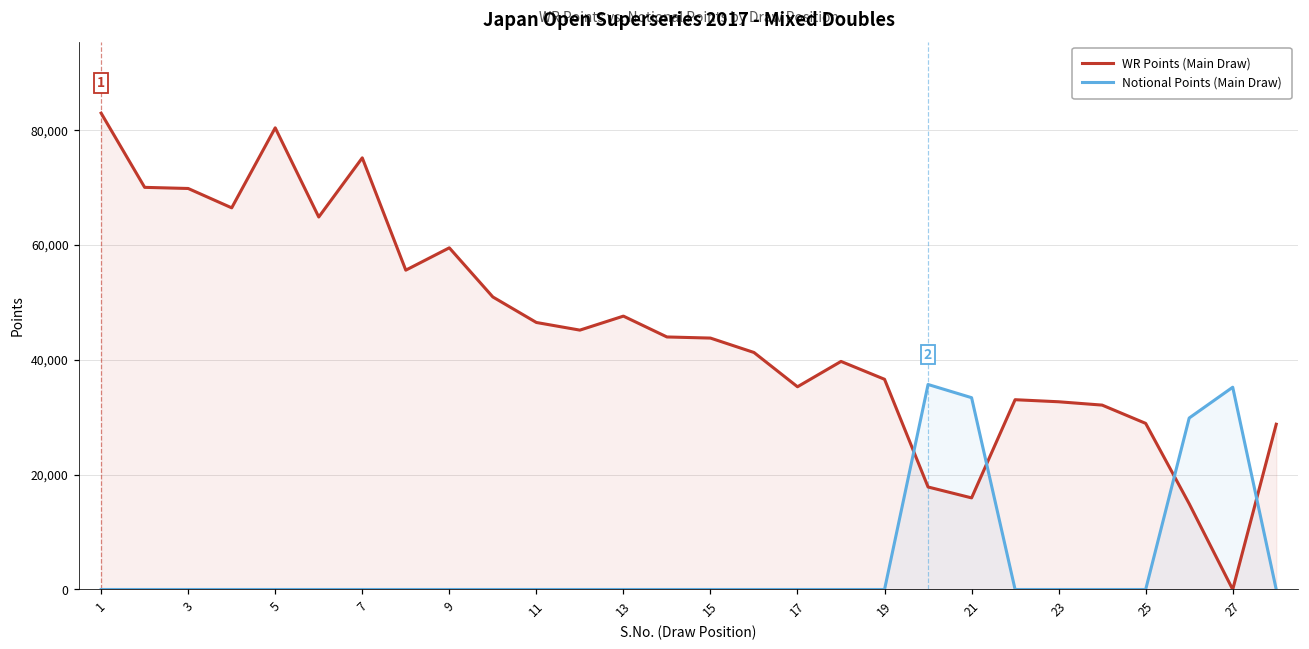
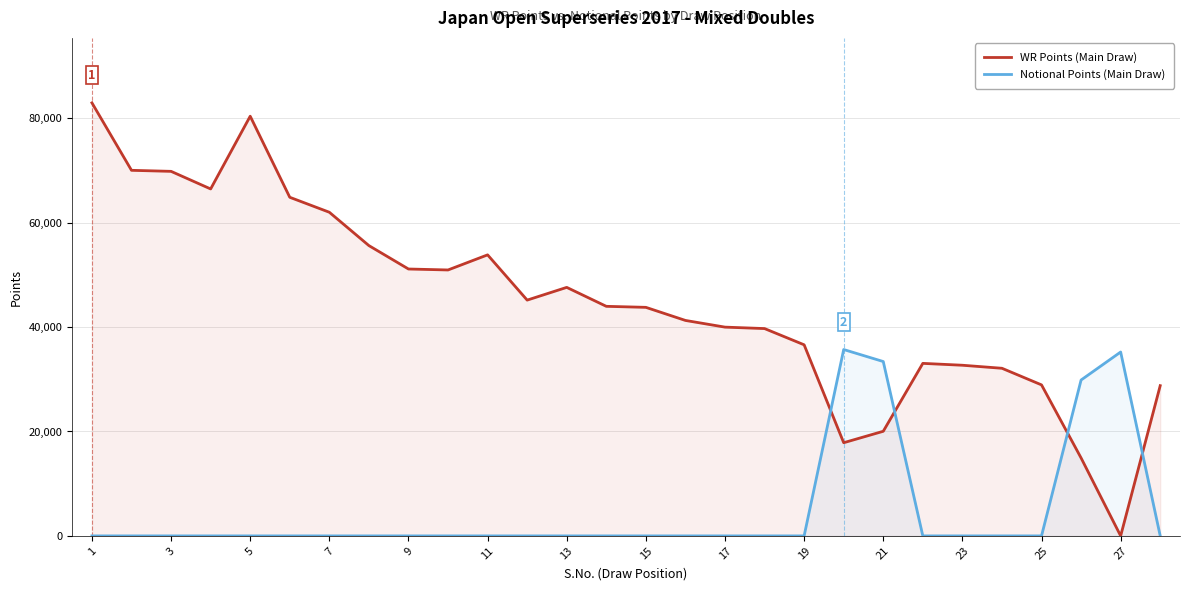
WR Points (Main Draw), 7: 75,000 -> 62,000
WR Points (Main Draw), 9: 59,000 -> 51,000
WR Points (Main Draw), 11: 46,000 -> 54,000
WR Points (Main Draw), 17: 35,000 -> 40,000
WR Points (Main Draw), 21: 16,000 -> 20,000
